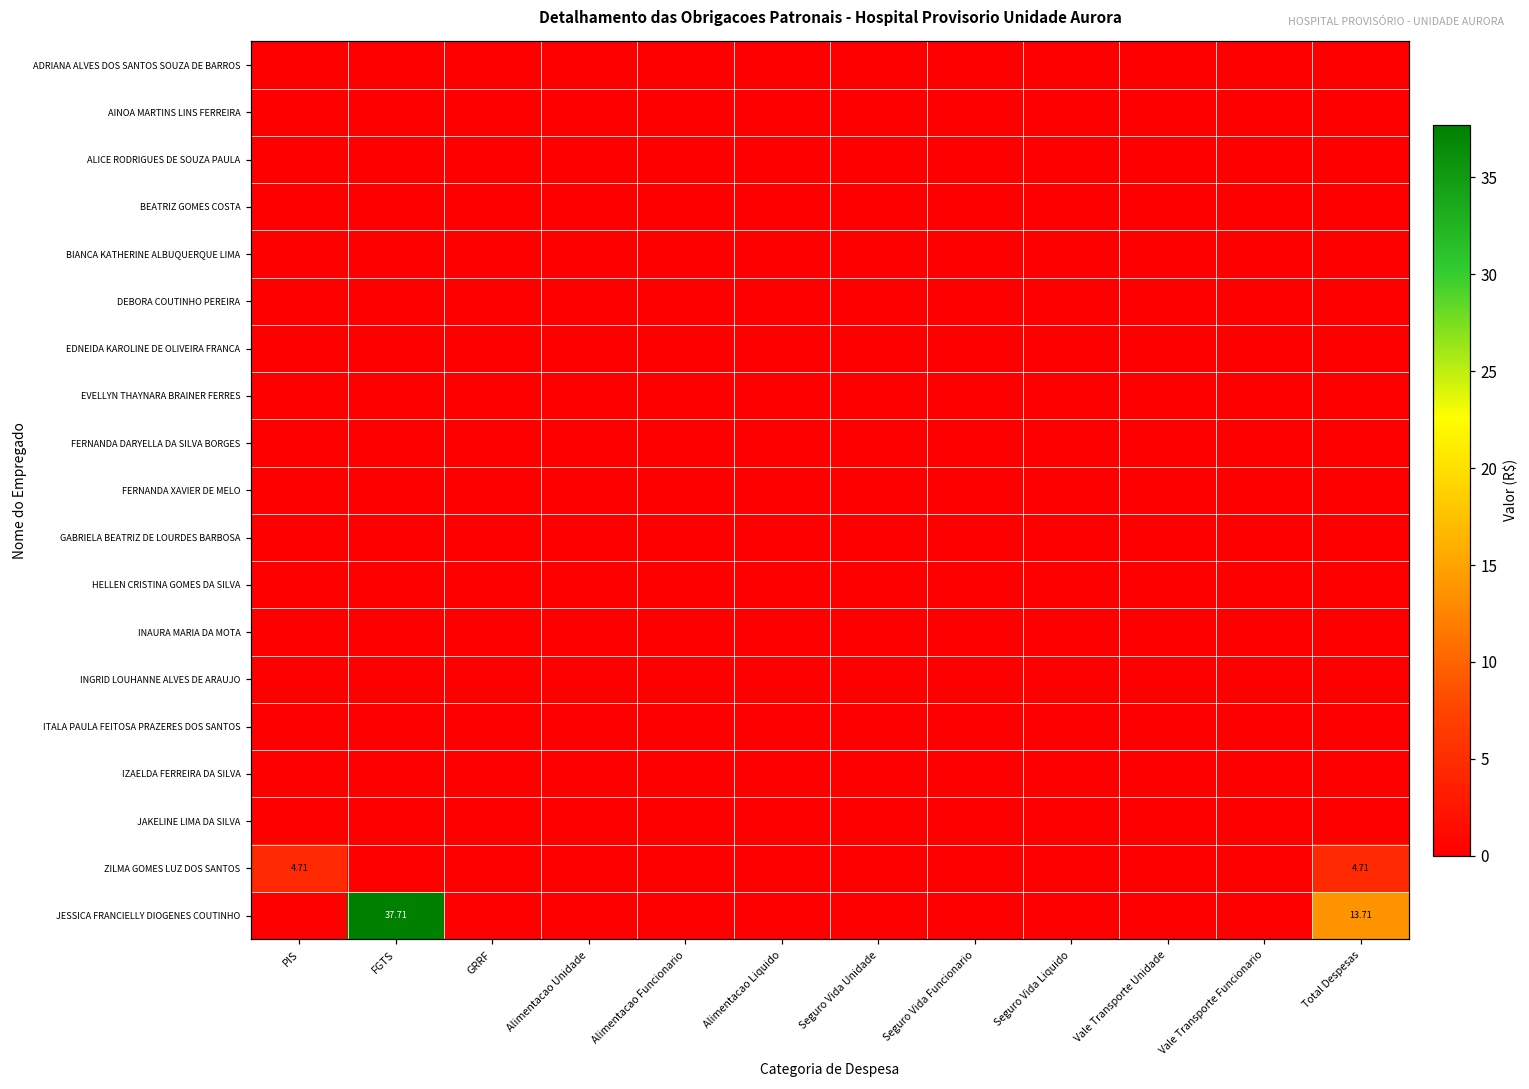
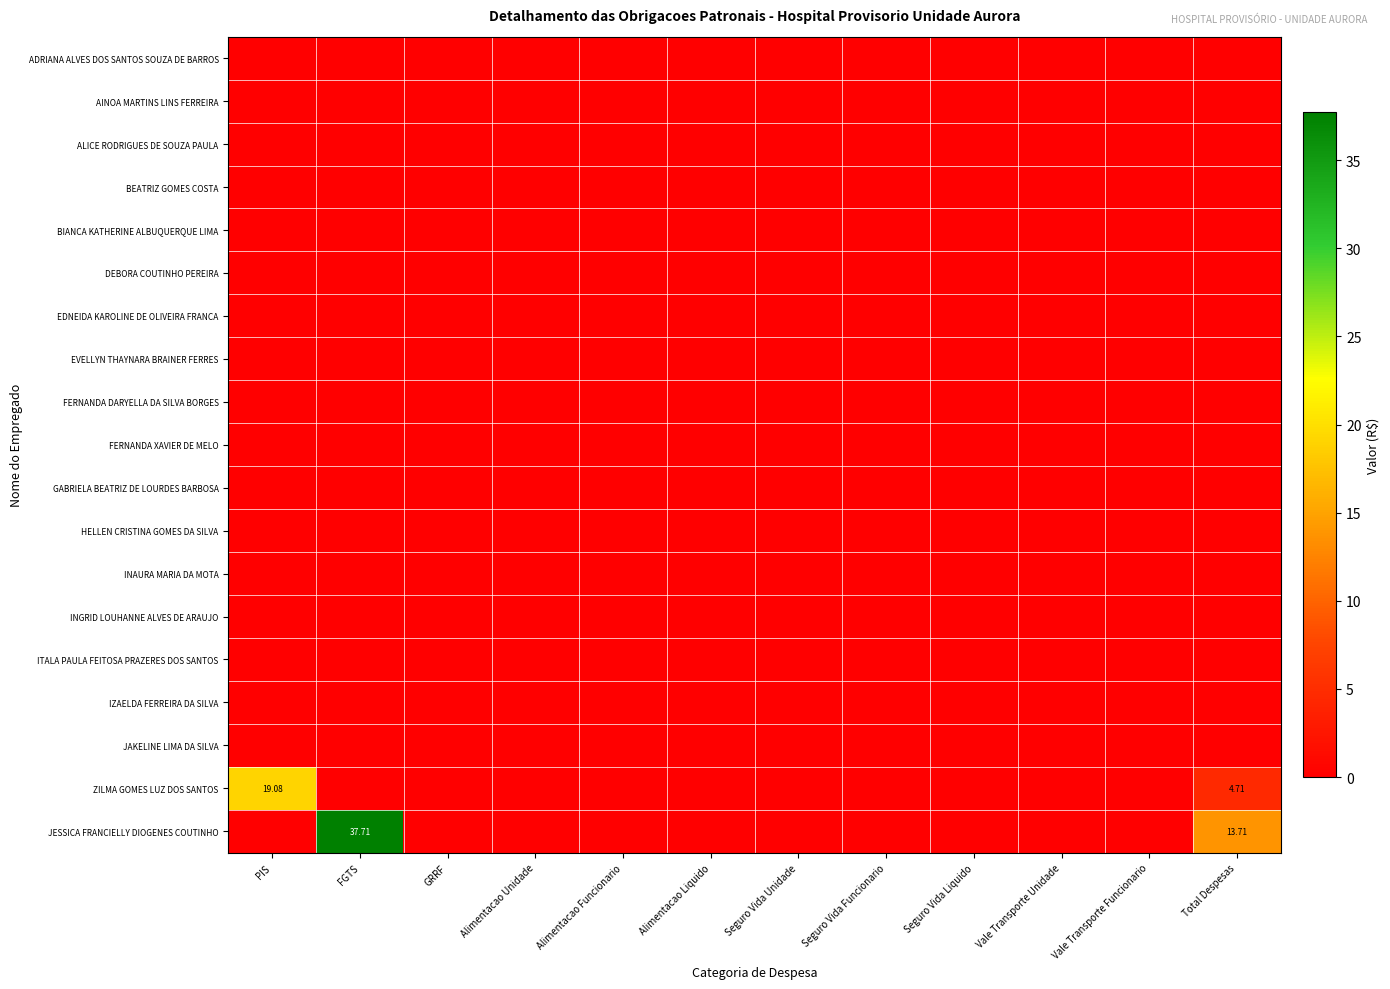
ZILMA GOMES LUZ DOS SANTOS, PIS: 4.71 -> 19.08
